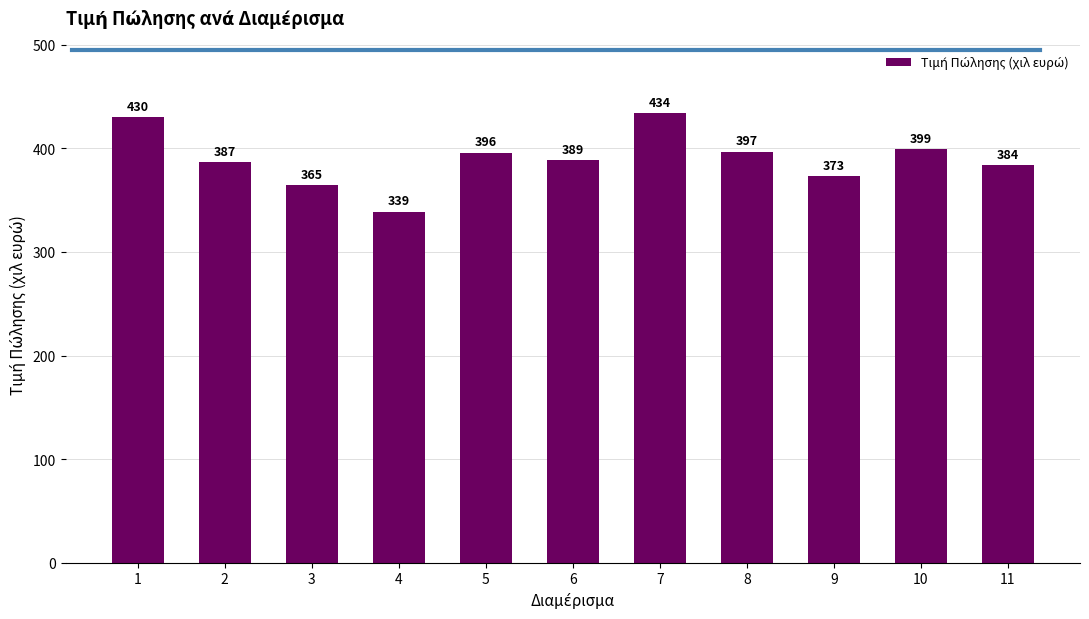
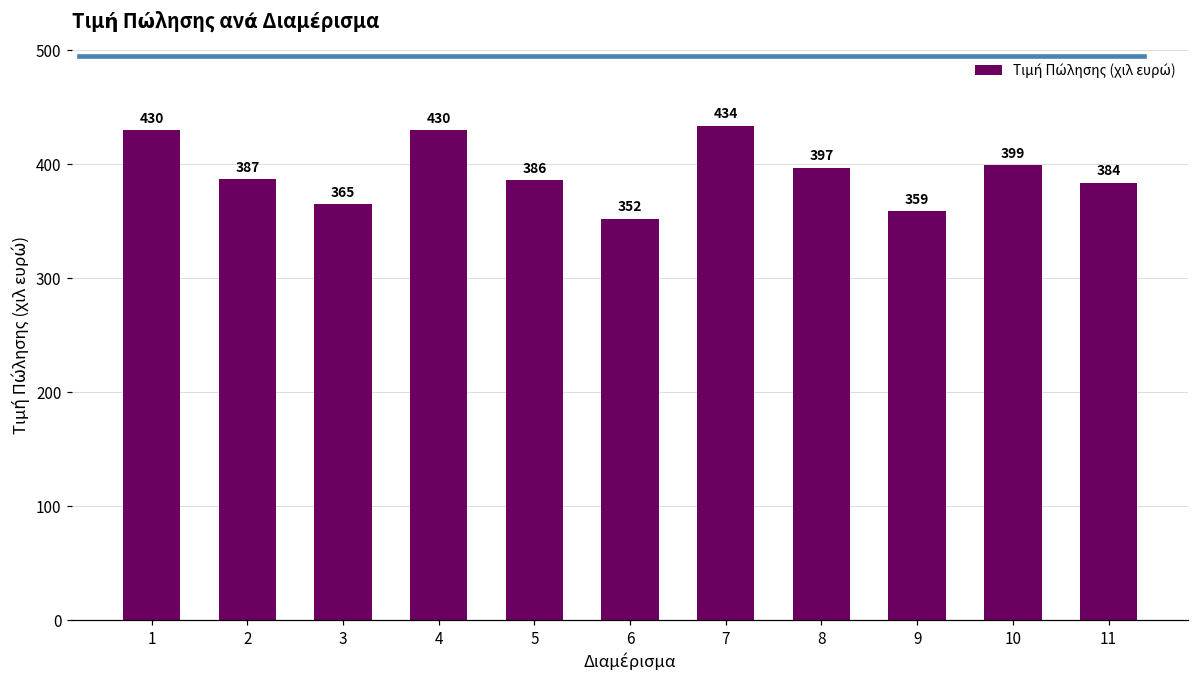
4: 339 -> 430
5: 396 -> 386
6: 389 -> 352
9: 373 -> 359
